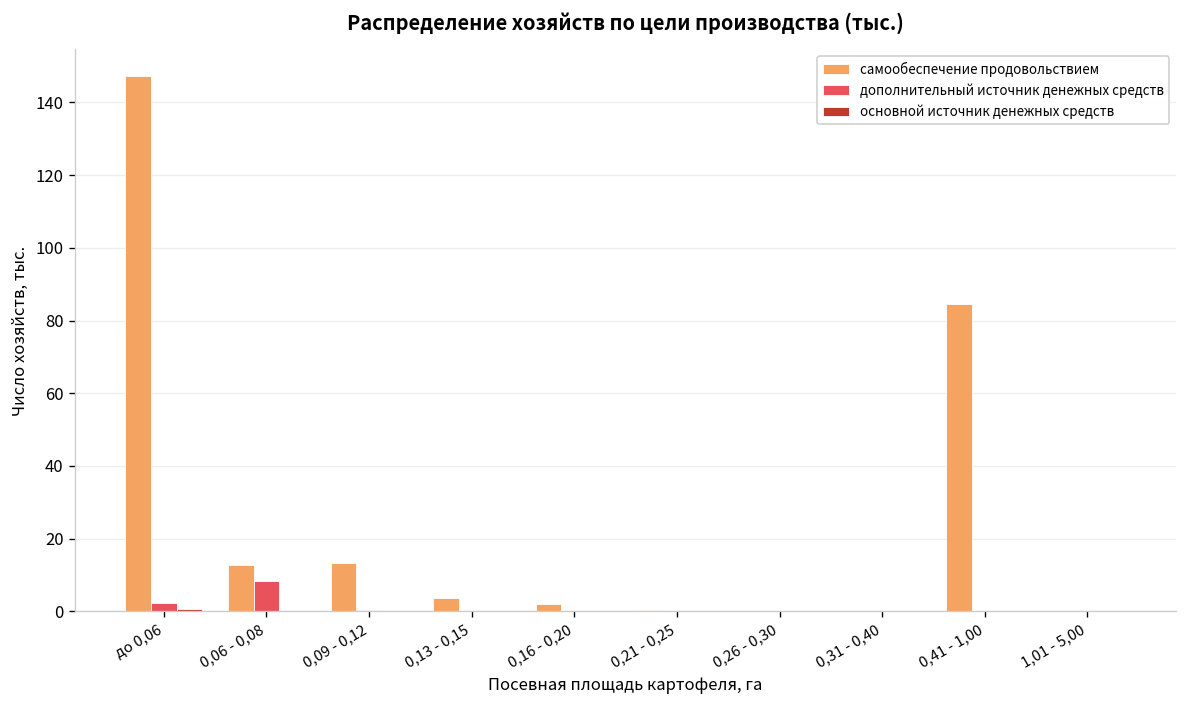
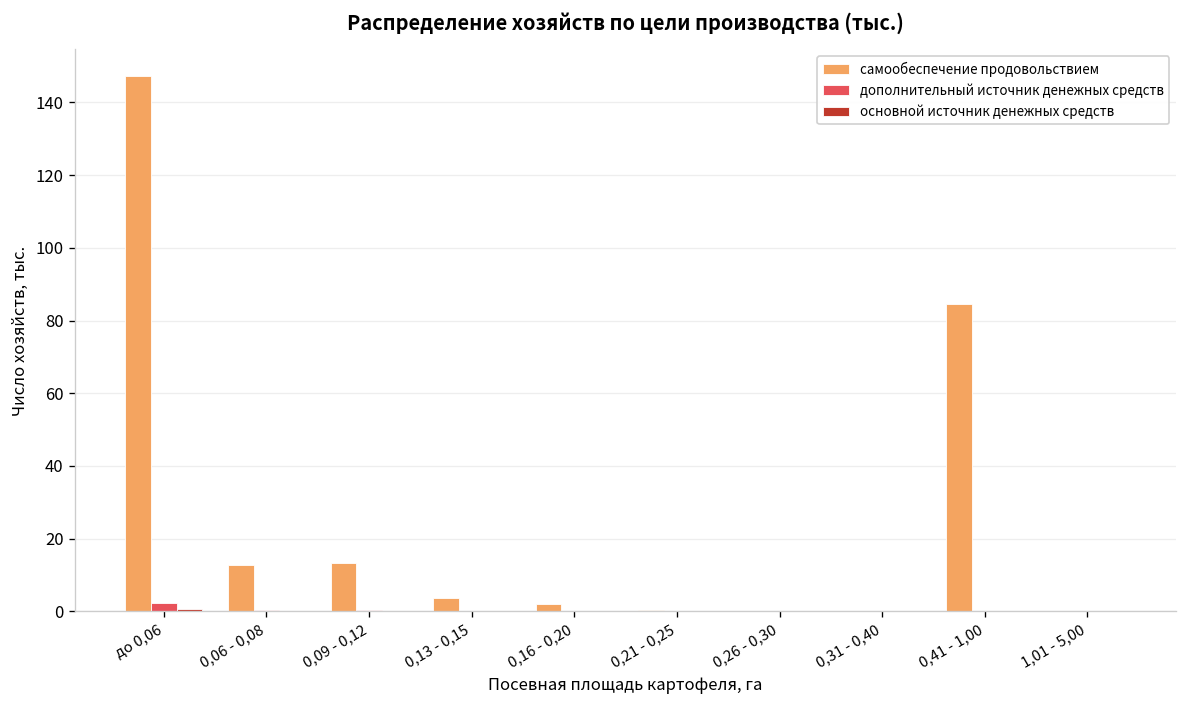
дополнительный источник денежных средств, 0,06 - 0,08: 8 -> 0
